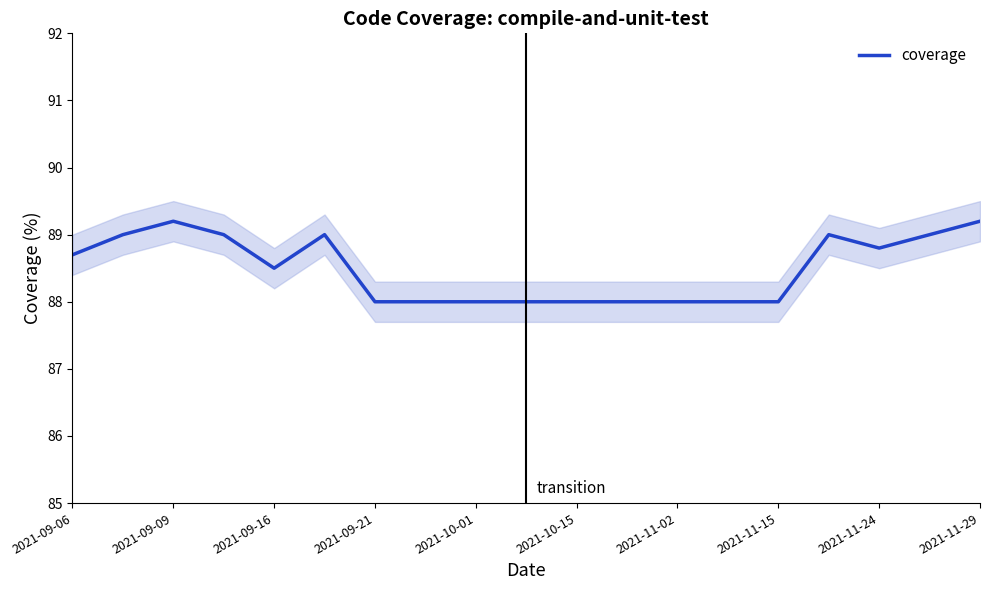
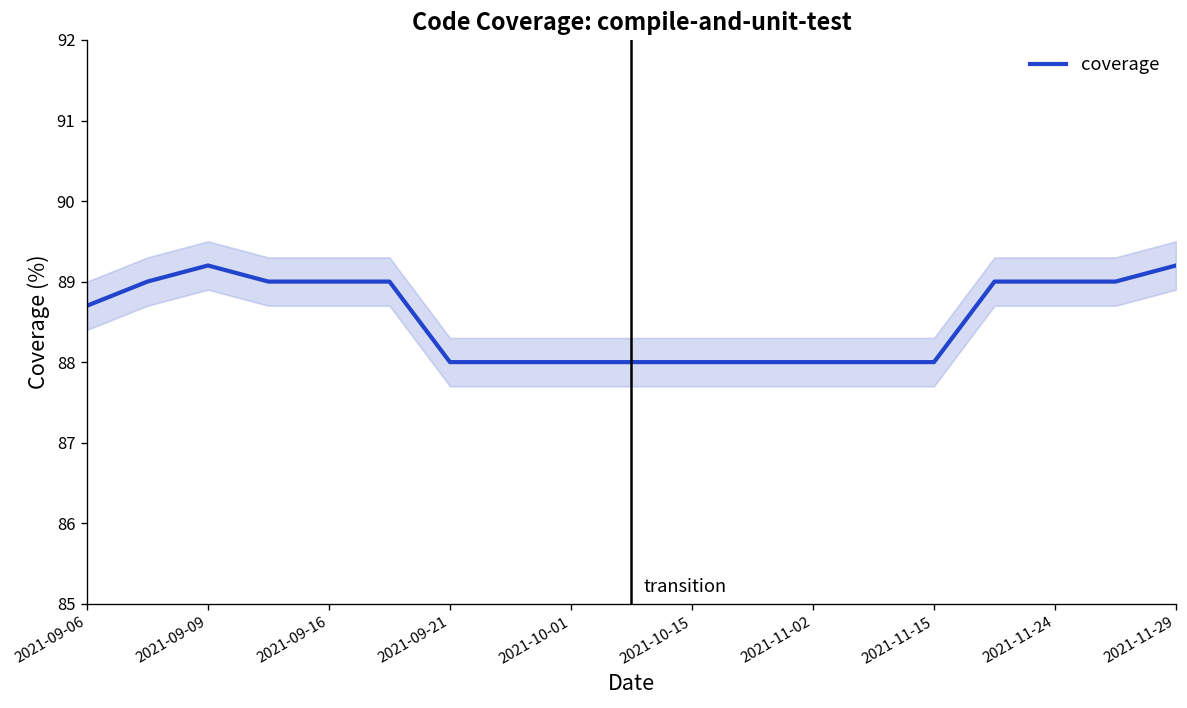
coverage, 2021-09-16: 88.5 -> 89.0
coverage, 2021-11-24: 88.8 -> 89.0
